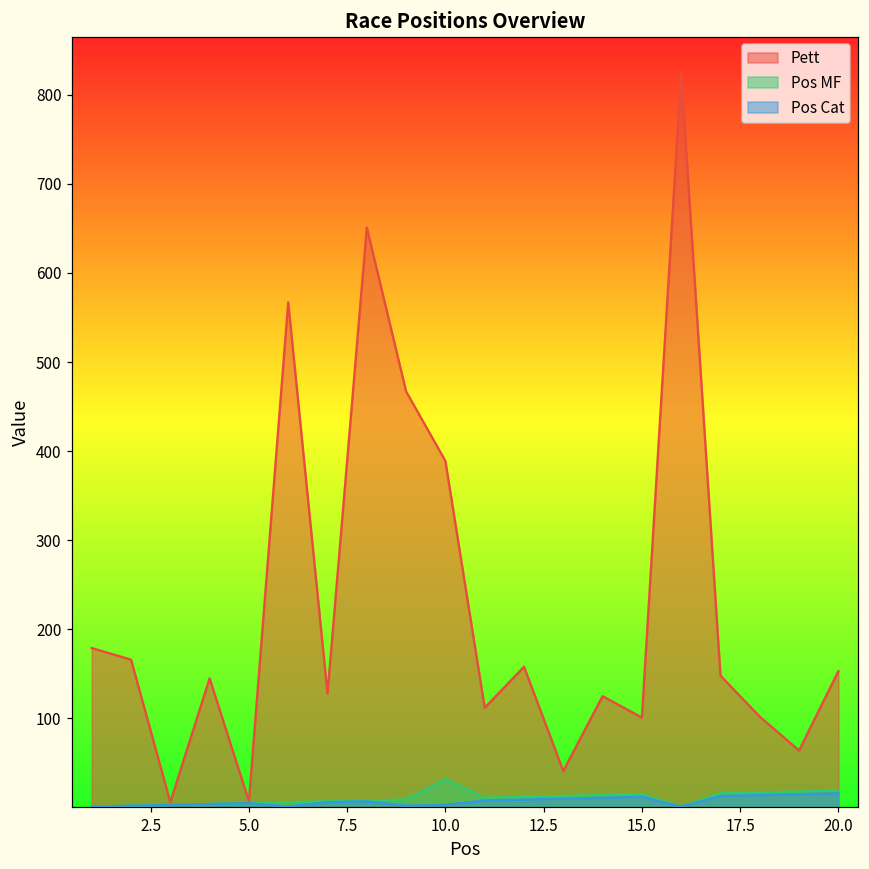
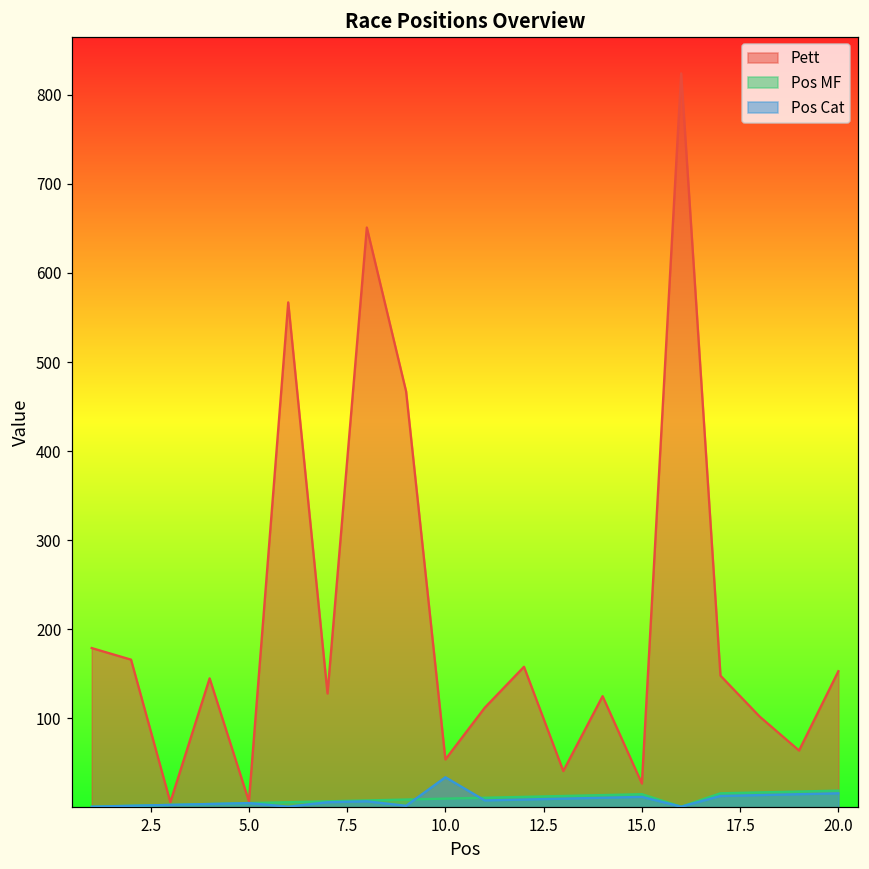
Pett, 10.0: 390 -> 50
Pos MF, 10.0: 30 -> 10
Pos Cat, 10.0: 0 -> 30
Pett, 15.0: 100 -> 30
